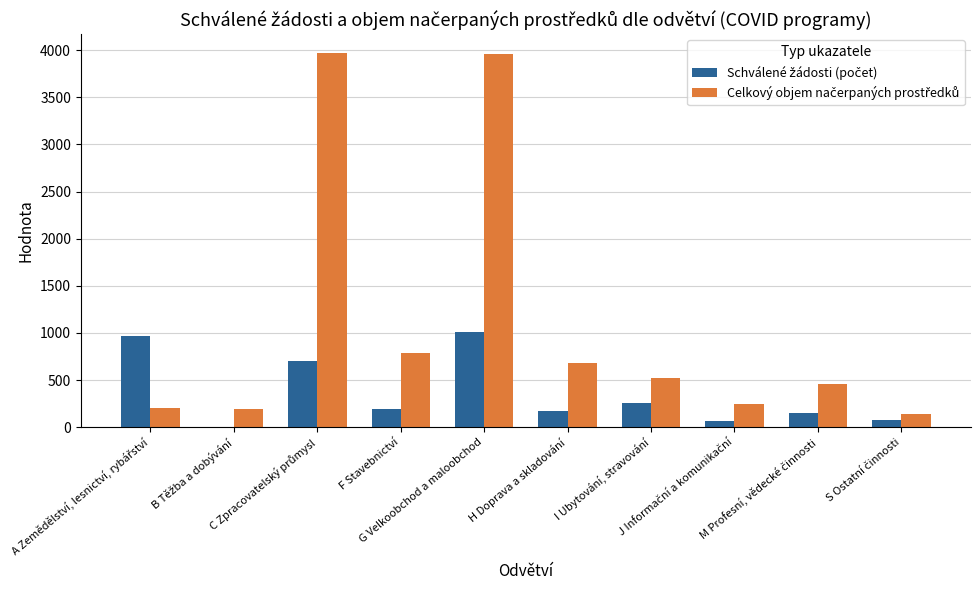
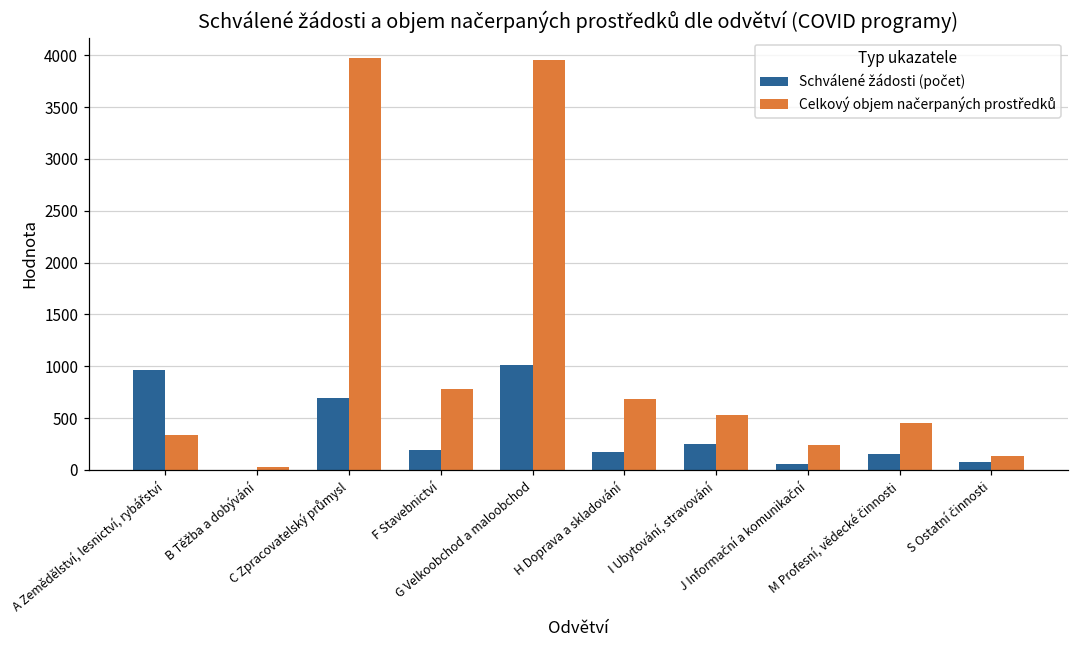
Celkový objem načerpaných prostředků, A Zemědělství, lesnictví, rybářství: 200 -> 300
Celkový objem načerpaných prostředků, B Těžba a dobývání: 200 -> 0
